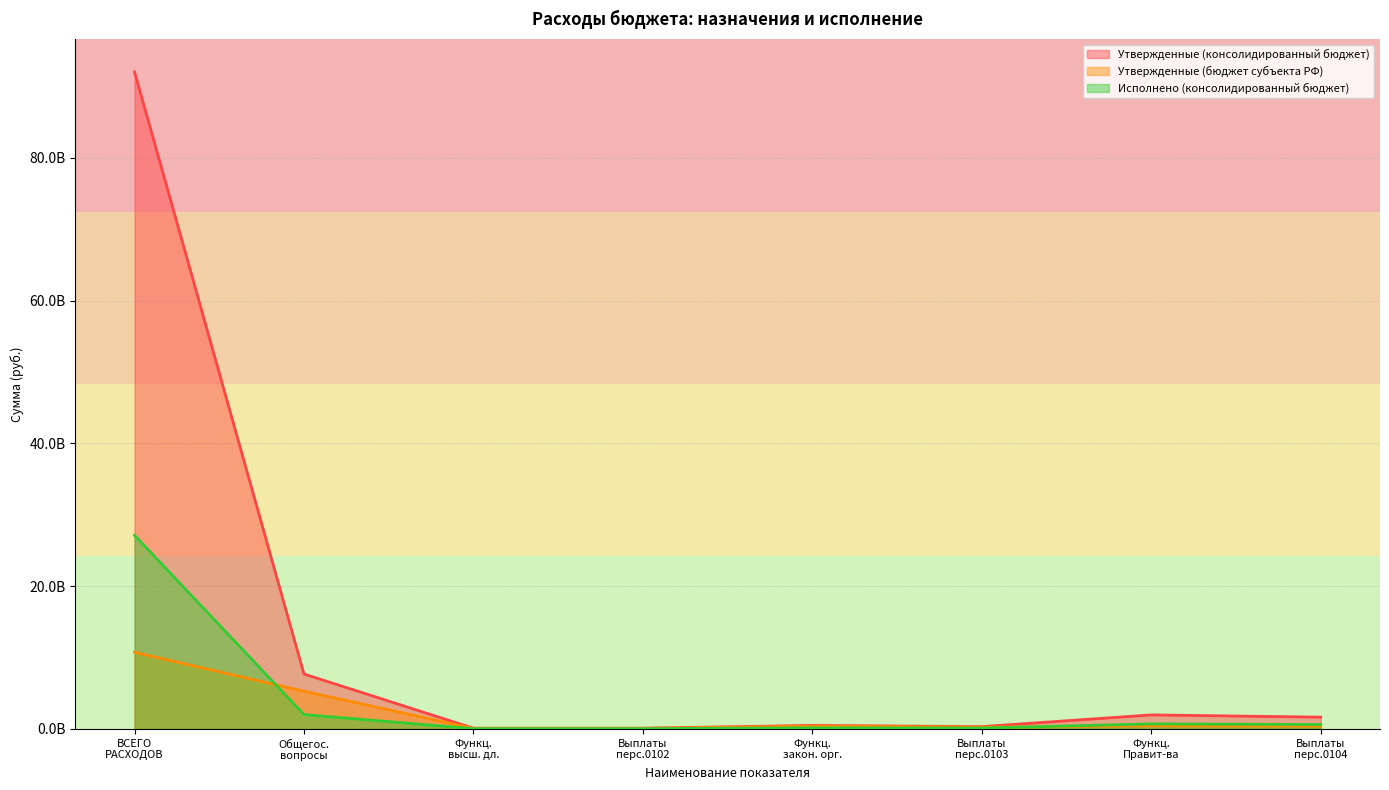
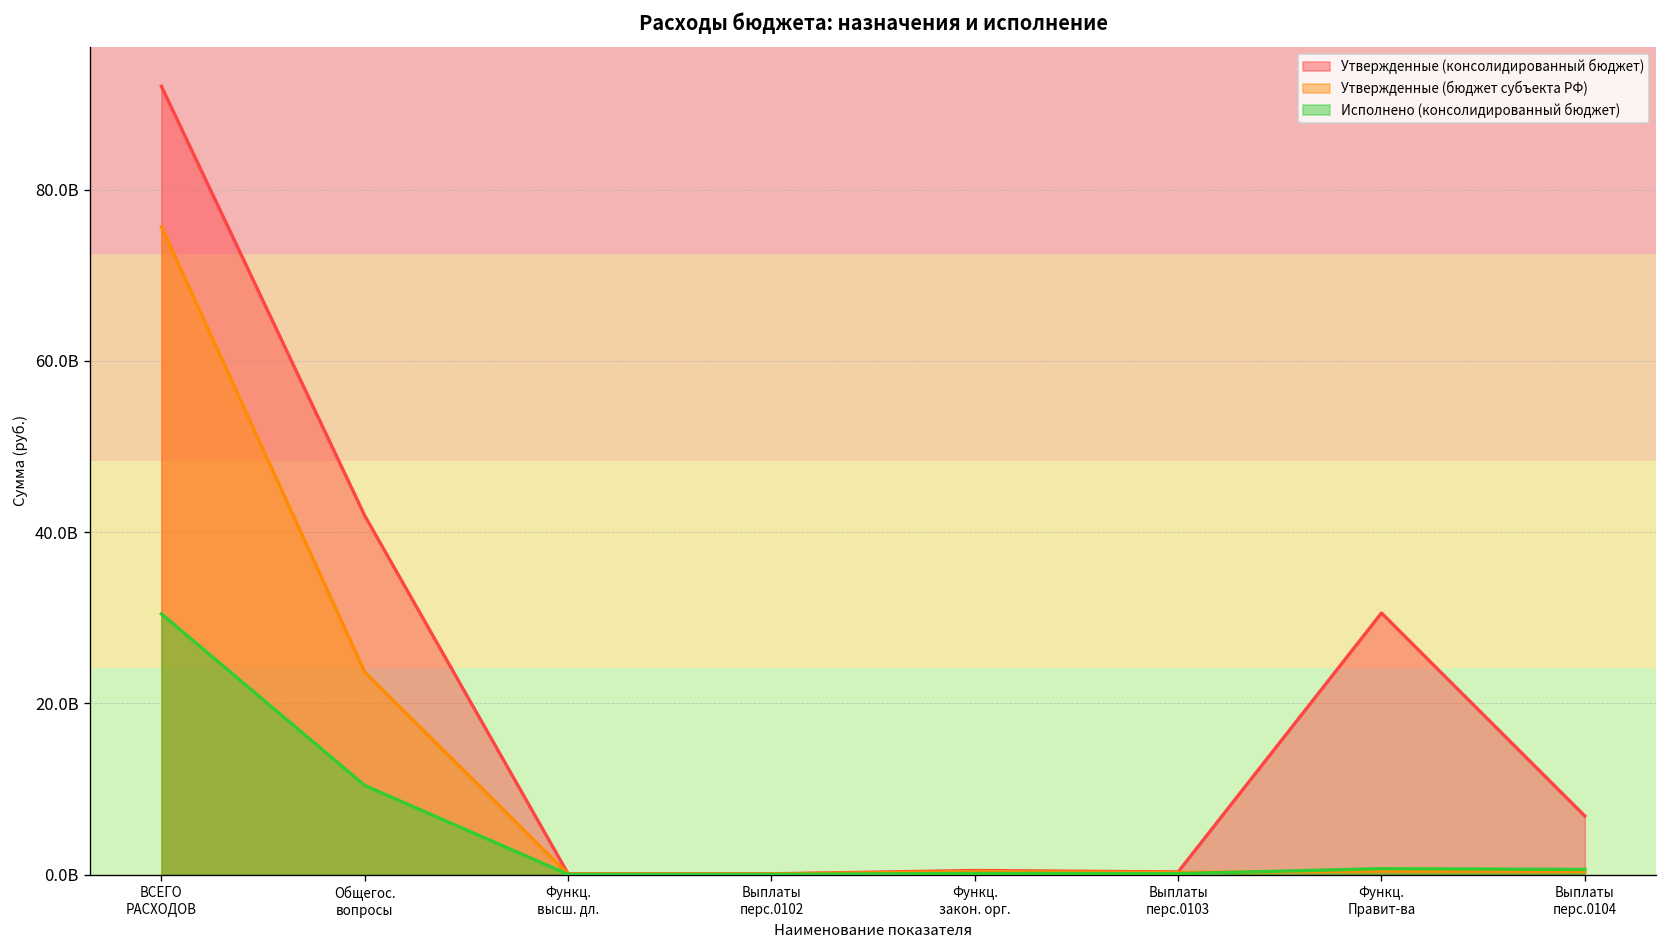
Утвержденные (бюджет субъекта РФ), ВСЕГО РАСХОДОВ: 11000000000 -> 76000000000
Исполнено (консолидированный бюджет), ВСЕГО РАСХОДОВ: 27000000000 -> 30000000000
Утвержденные (консолидированный бюджет), Общегос. вопросы: 8000000000 -> 42000000000
Утвержденные (бюджет субъекта РФ), Общегос. вопросы: 5000000000 -> 24000000000
Исполнено (консолидированный бюджет), Общегос. вопросы: 2000000000 -> 10000000000
Утвержденные (консолидированный бюджет), Функц. Правит-ва: 2000000000 -> 31000000000
Утвержденные (консолидированный бюджет), Выплаты перс.0104: 2000000000 -> 7000000000
